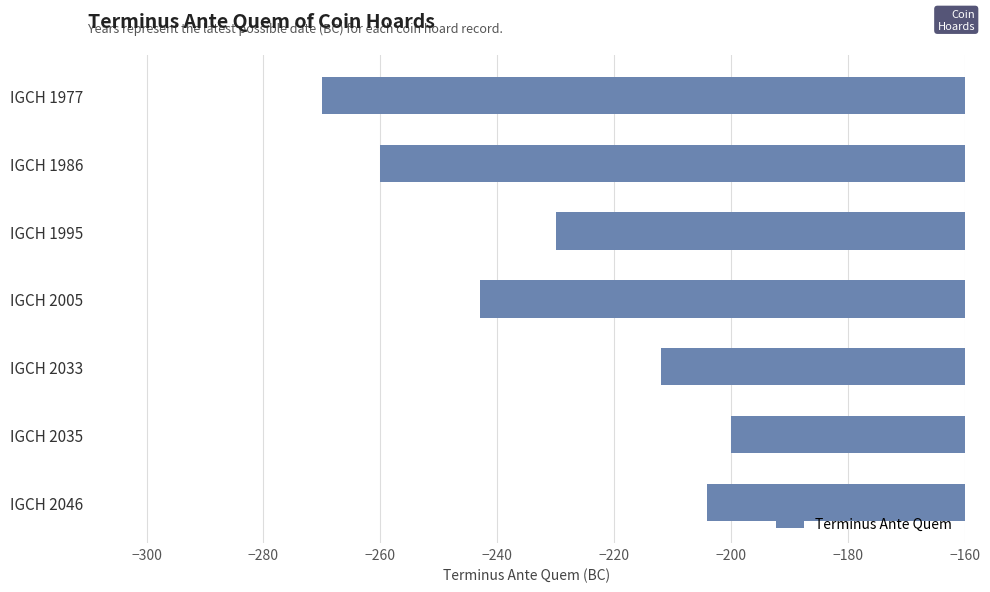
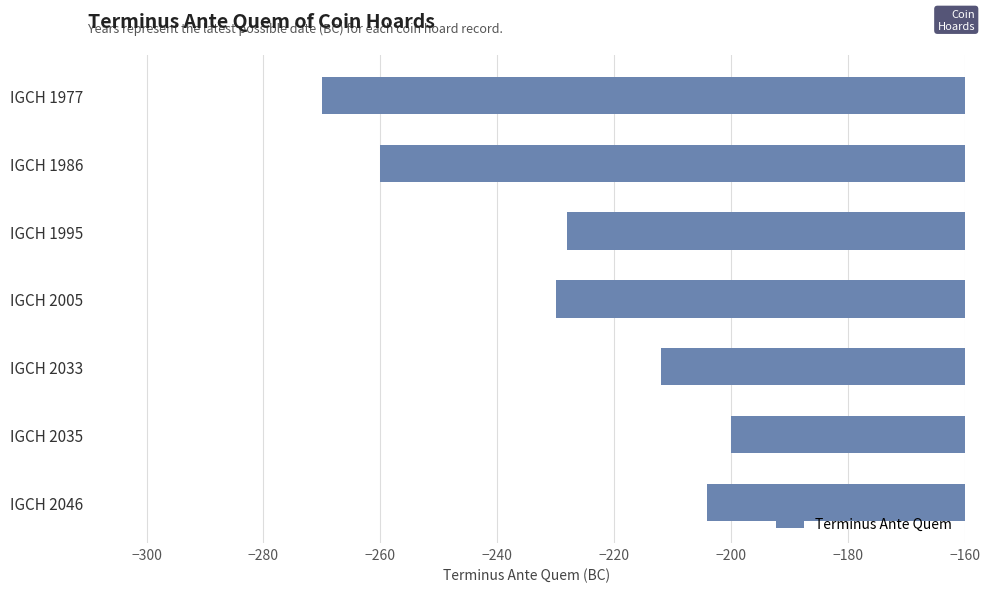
IGCH 1995: -230 -> -228
IGCH 2005: -243 -> -230
